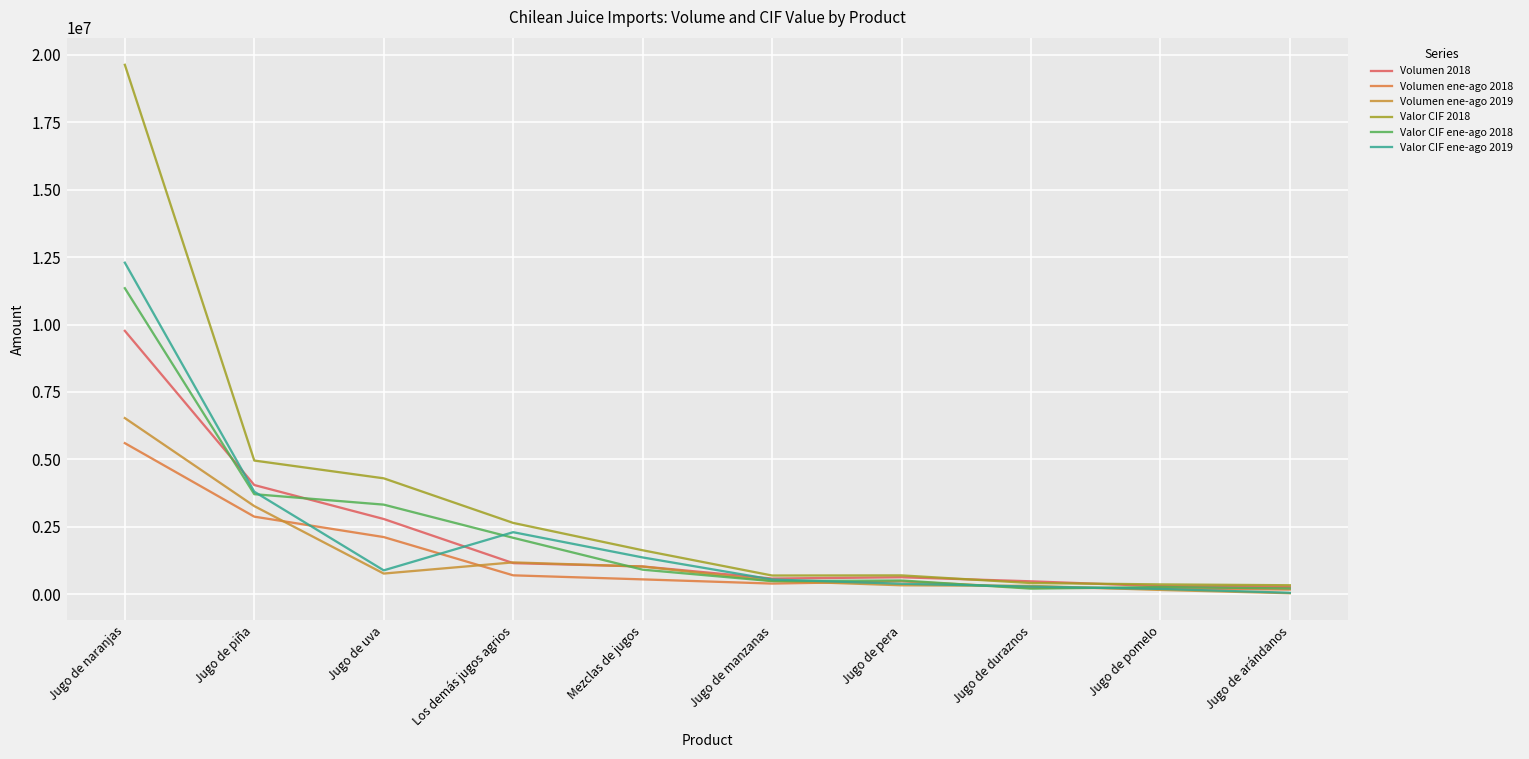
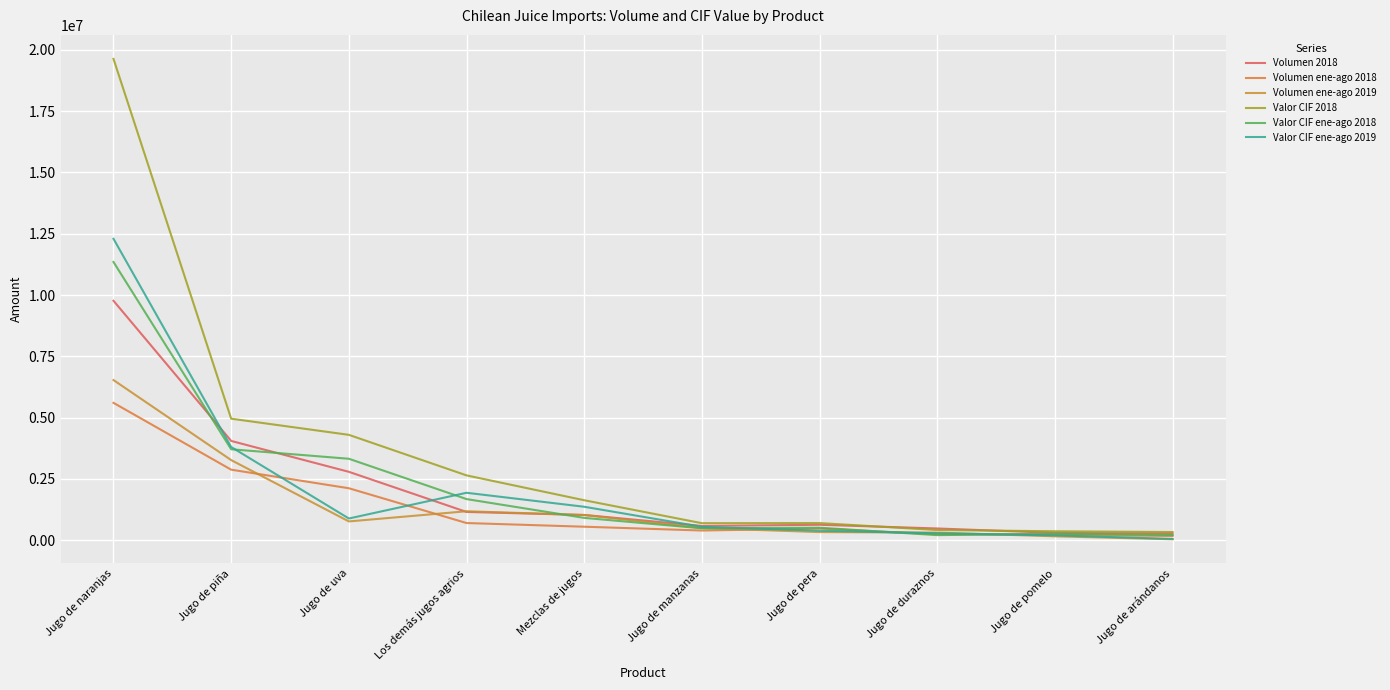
Valor CIF ene-ago 2018, Los demás jugos agrios: 2100000 -> 1700000
Valor CIF ene-ago 2019, Los demás jugos agrios: 2300000 -> 1900000
